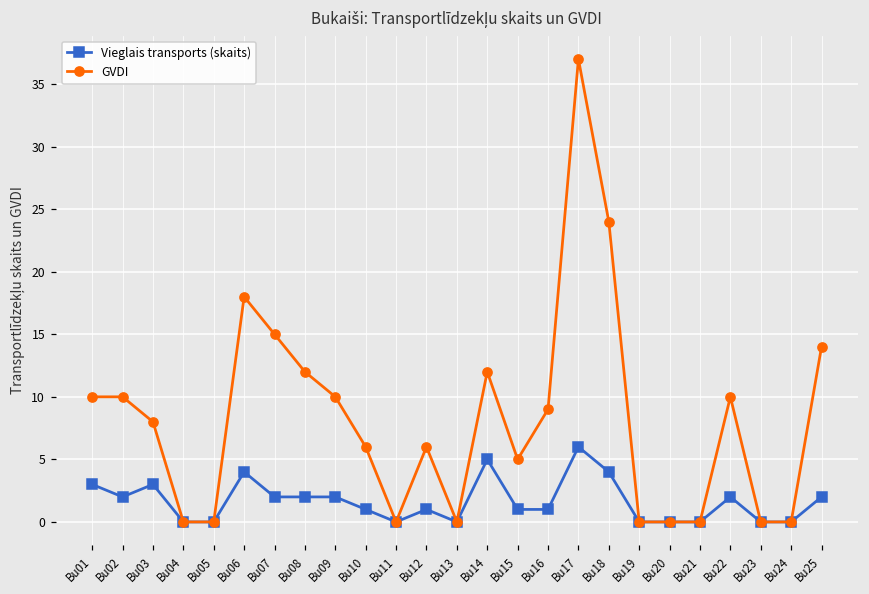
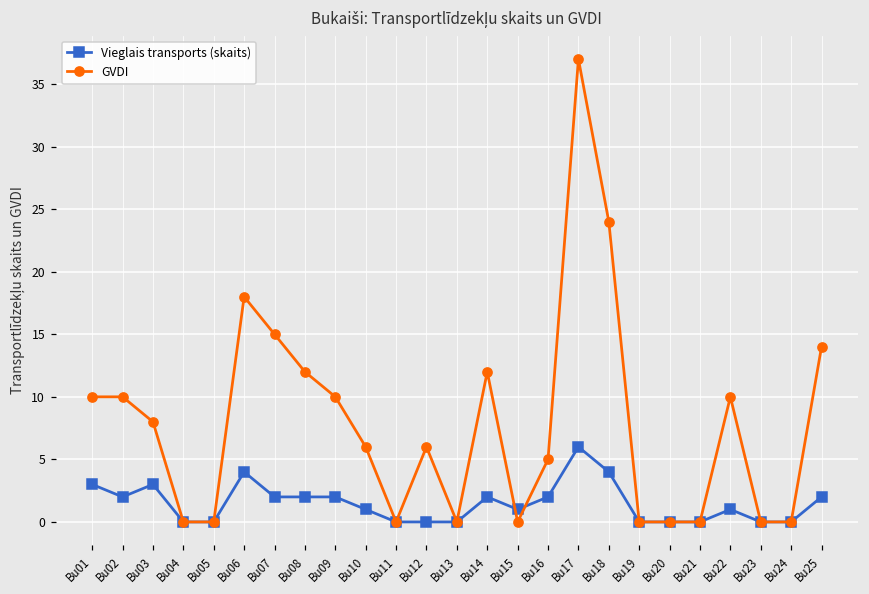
Vieglais transports (skaits), Bu12: 1 -> 0
Vieglais transports (skaits), Bu14: 5 -> 2
GVDI, Bu15: 5 -> 0
Vieglais transports (skaits), Bu16: 1 -> 2
GVDI, Bu16: 9 -> 5
Vieglais transports (skaits), Bu22: 2 -> 1
